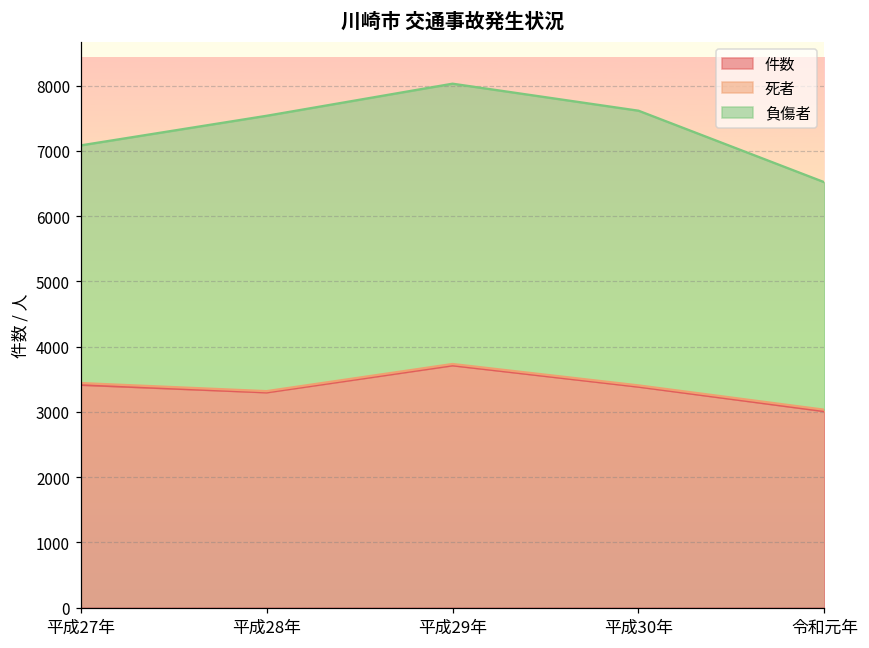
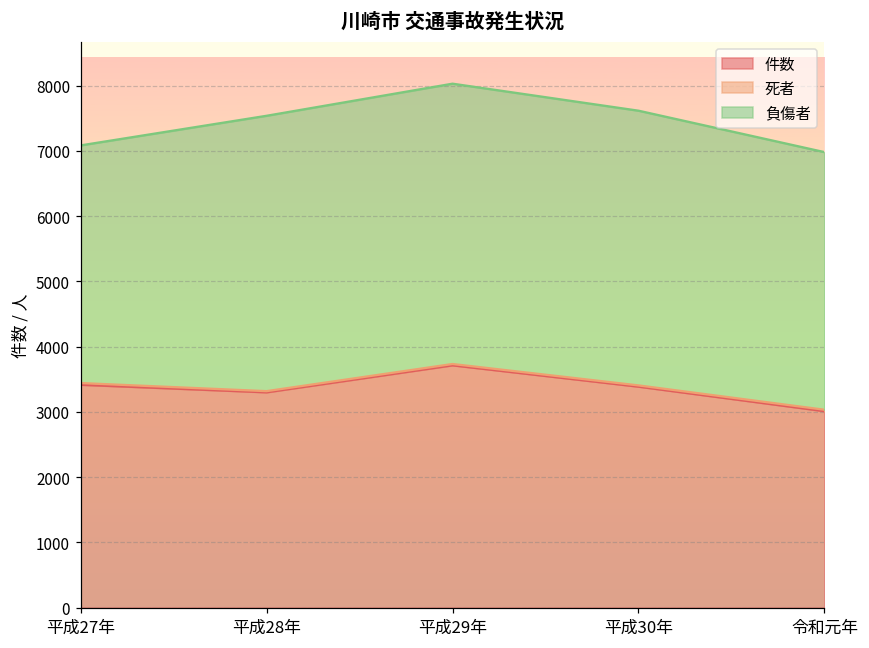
負傷者, 令和元年: 3500 -> 3900
